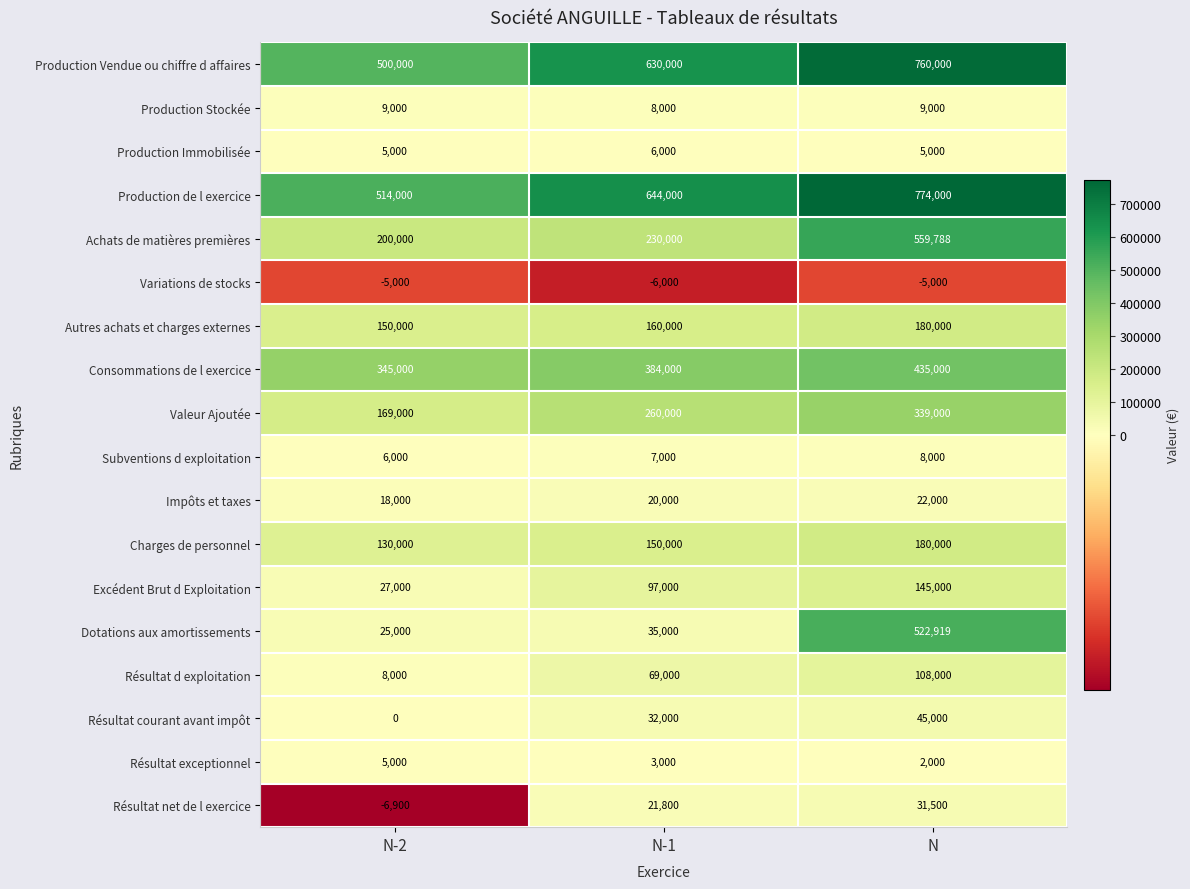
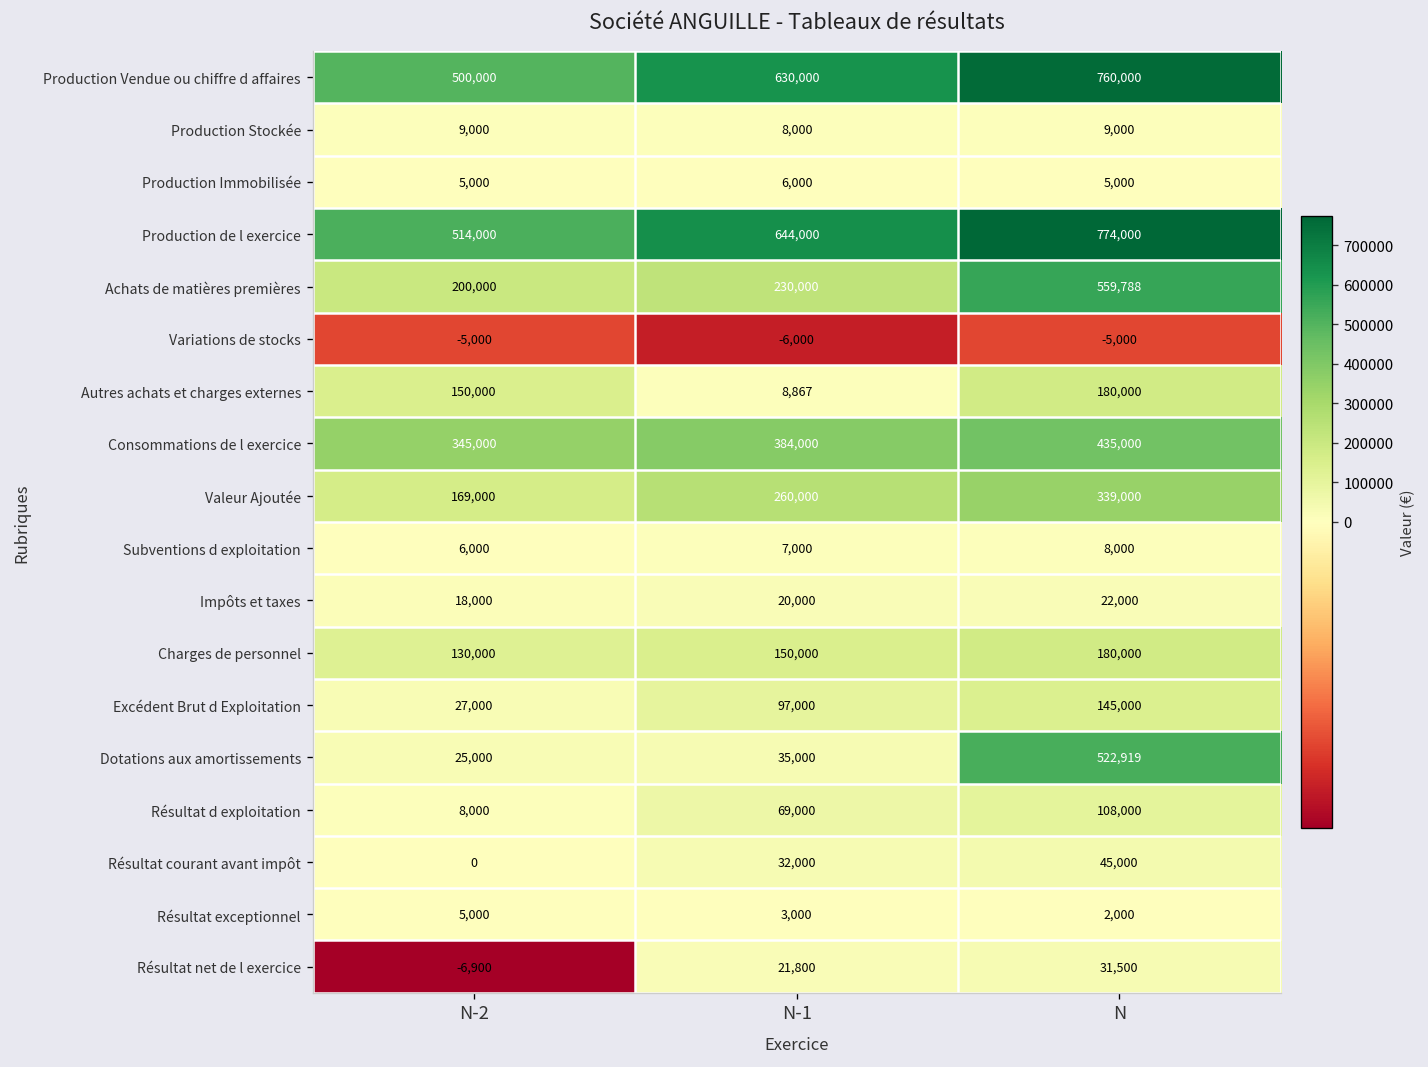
Autres achats et charges externes, N-1: 160,000 -> 8,867
